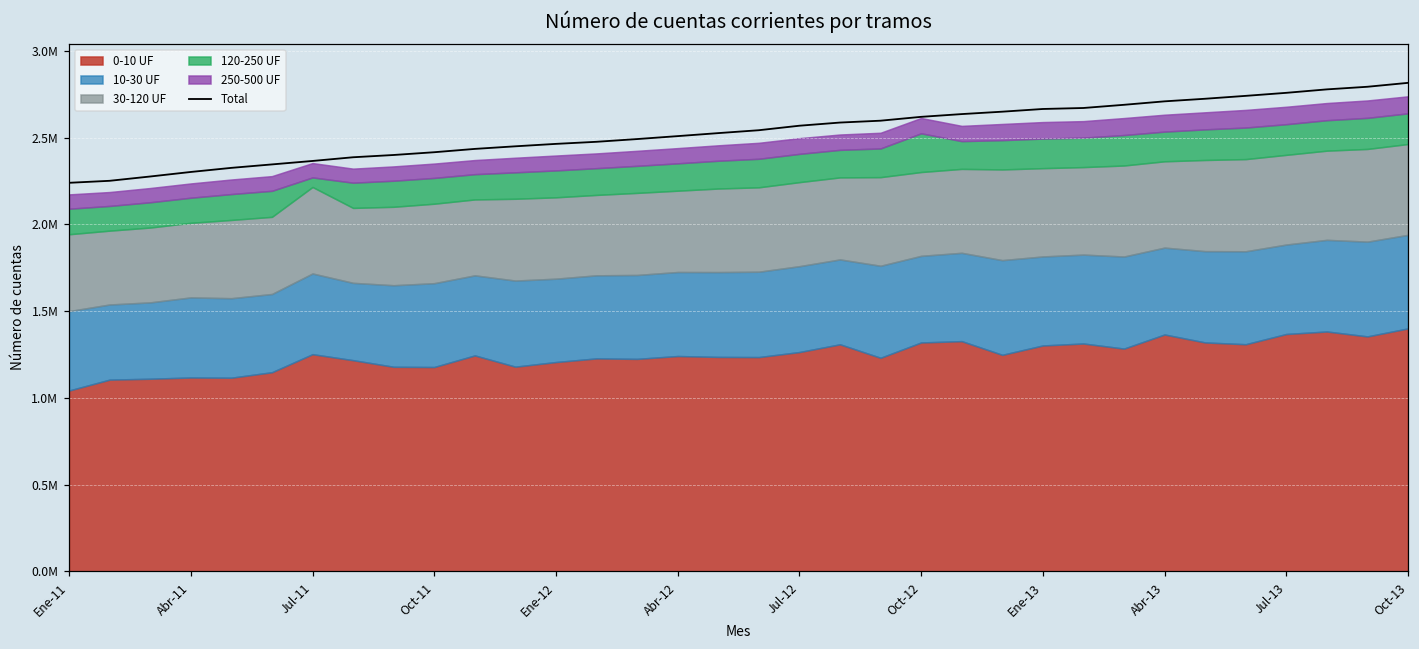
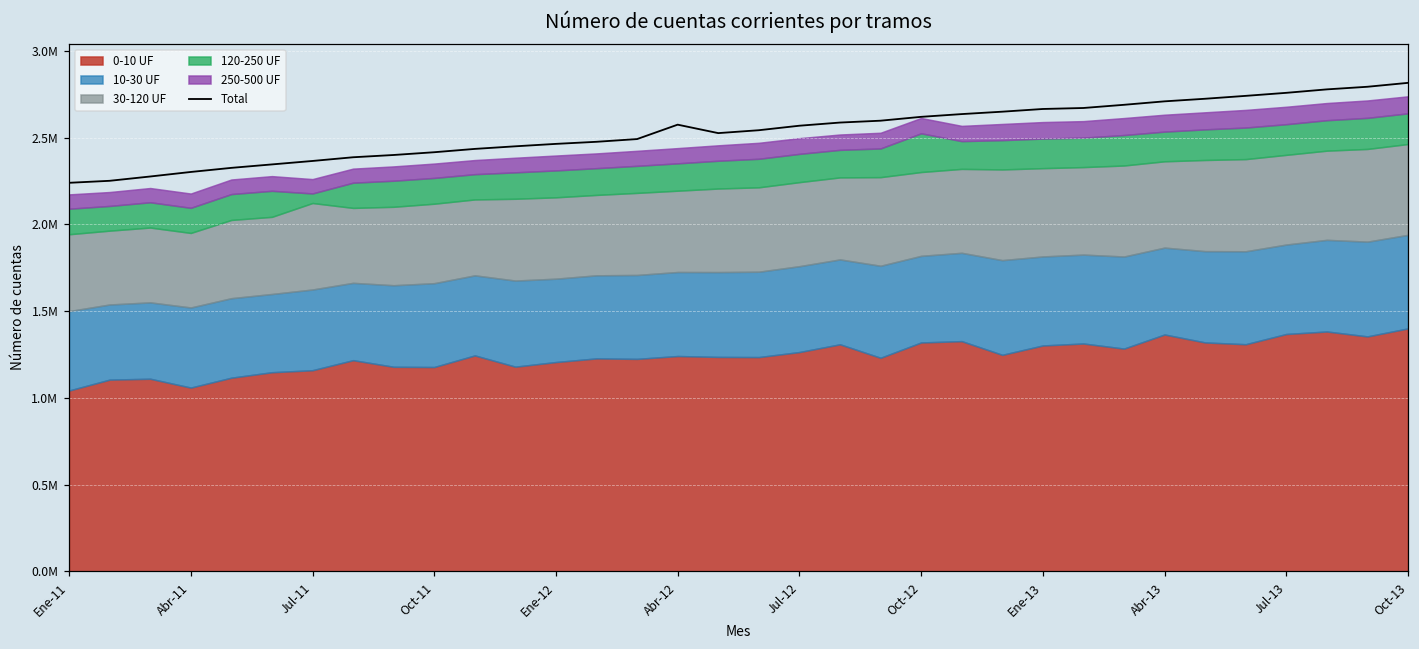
0-10 UF, Abr-11: 1120000 -> 1060000
0-10 UF, Jul-11: 1250000 -> 1160000
Total, Abr-12: 2510000 -> 2570000
